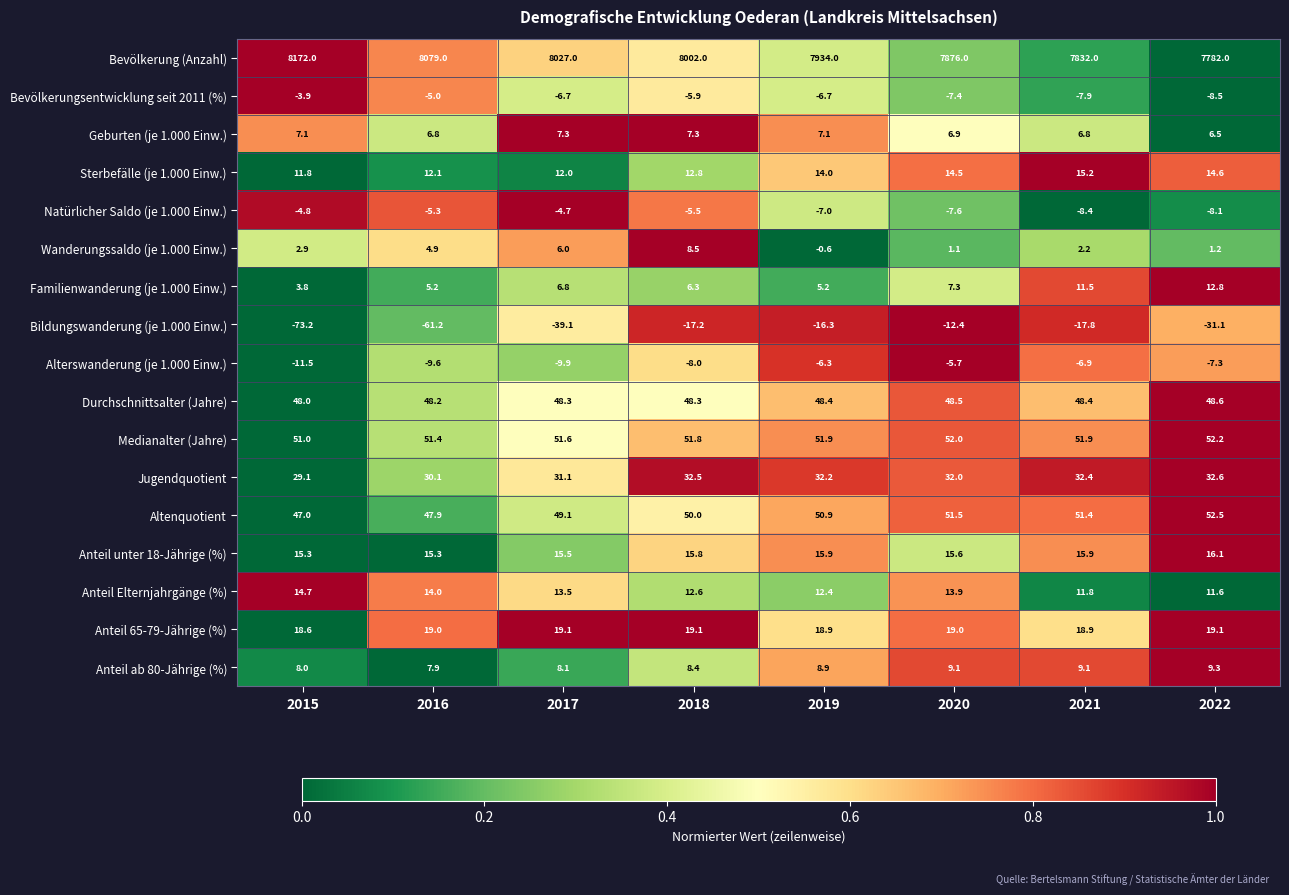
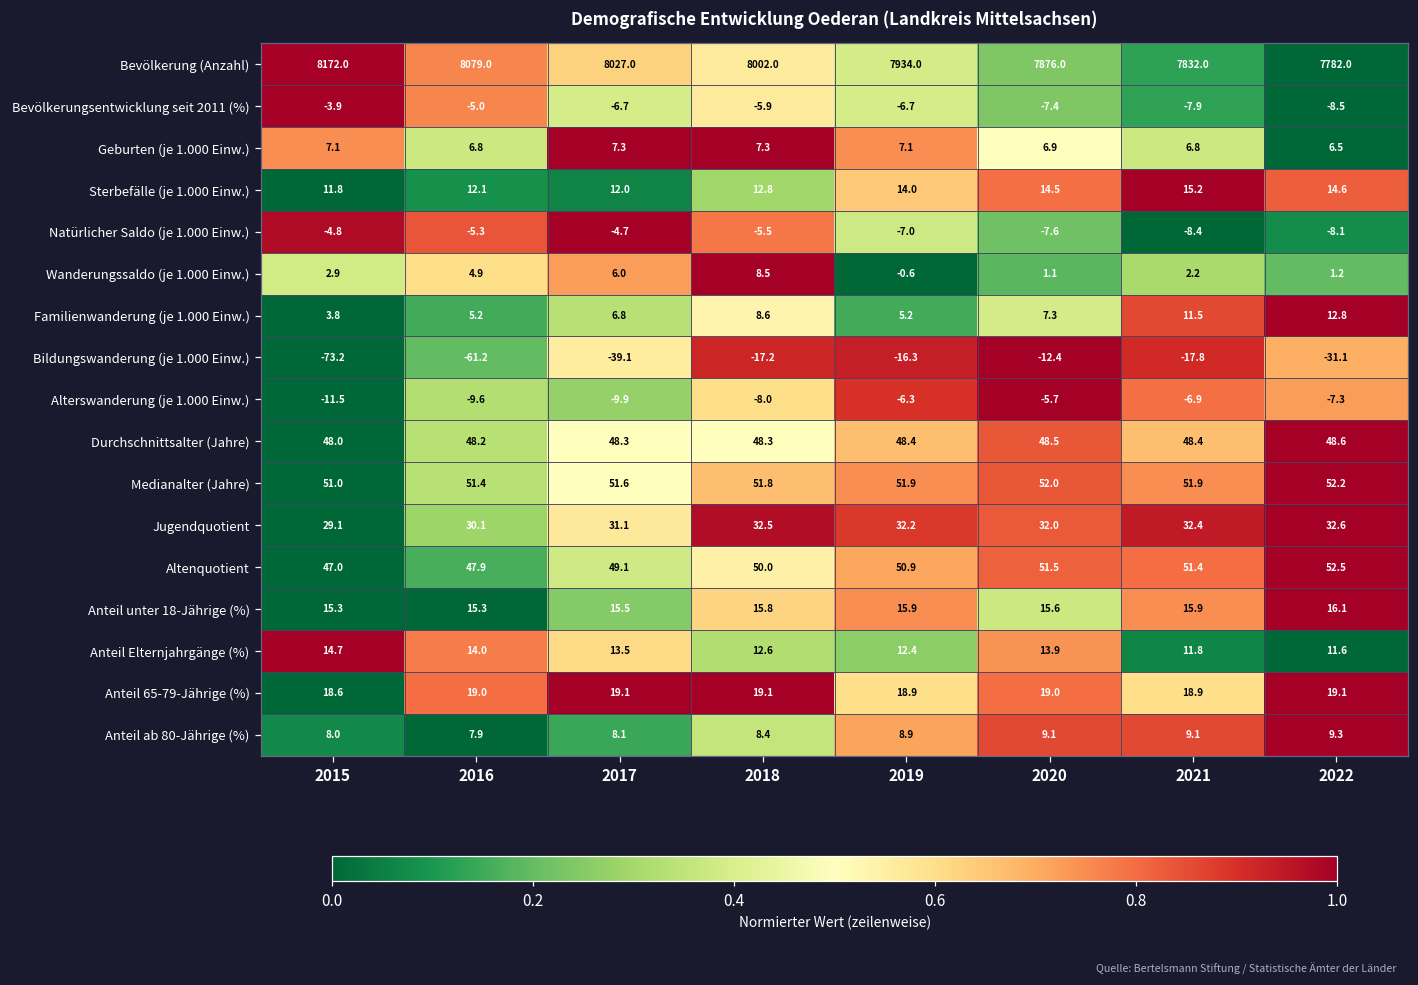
Familienwanderung (je 1.000 Einw.), 2018: 6.3 -> 8.6
